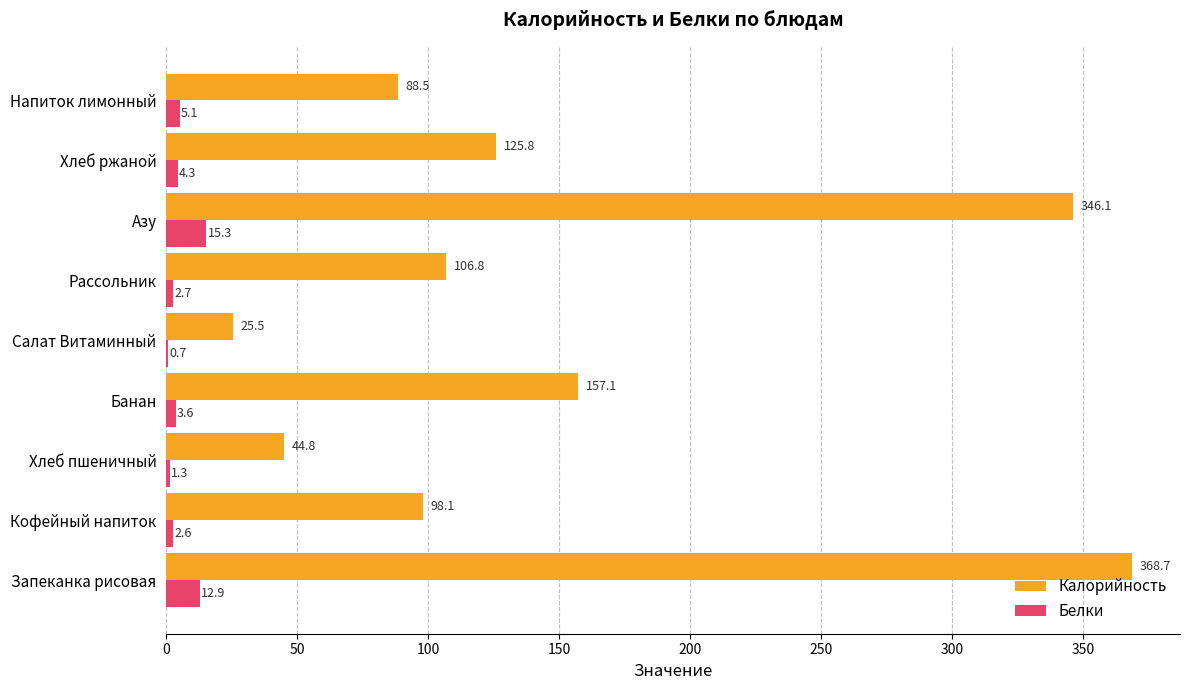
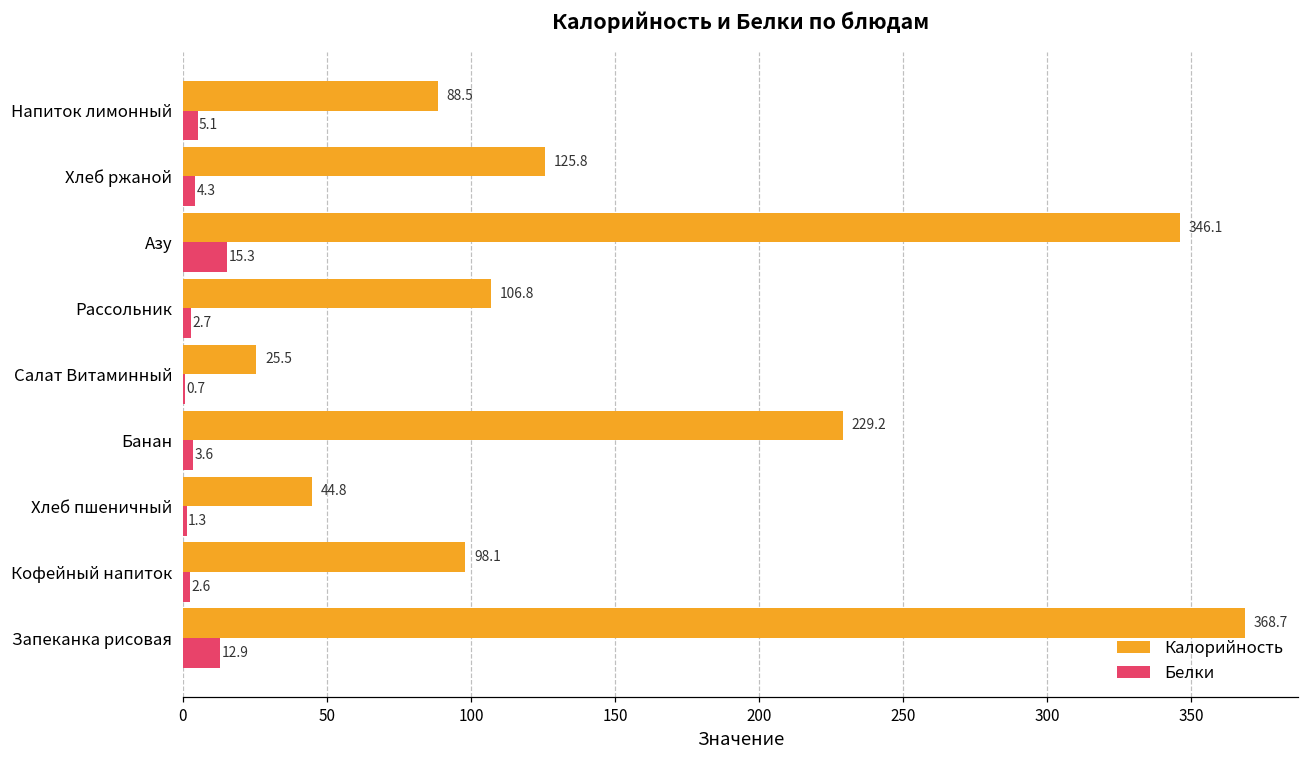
Калорийность, Банан: 157.1 -> 229.2
